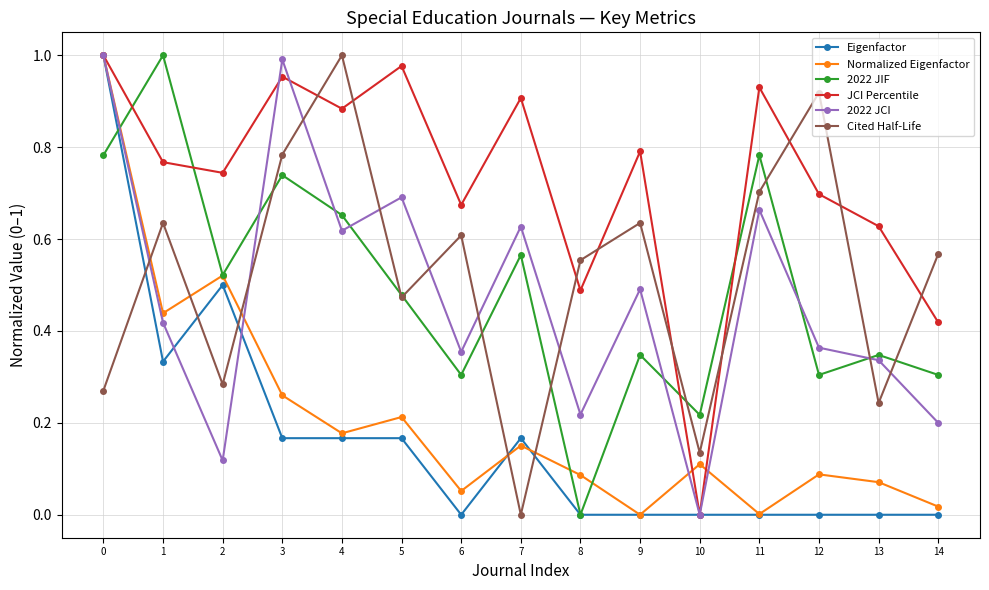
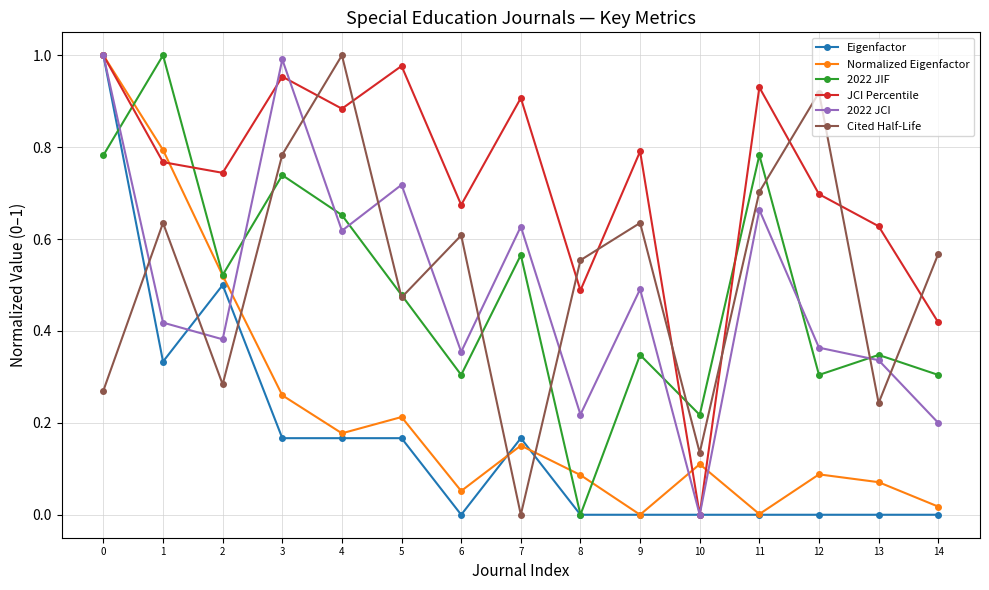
Normalized Eigenfactor, 1: 0.44 -> 0.79
2022 JCI, 2: 0.12 -> 0.38
2022 JCI, 5: 0.69 -> 0.72
